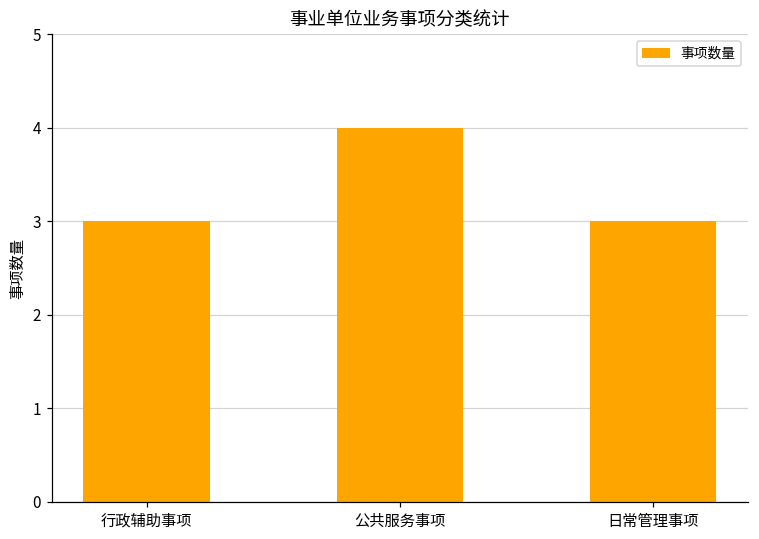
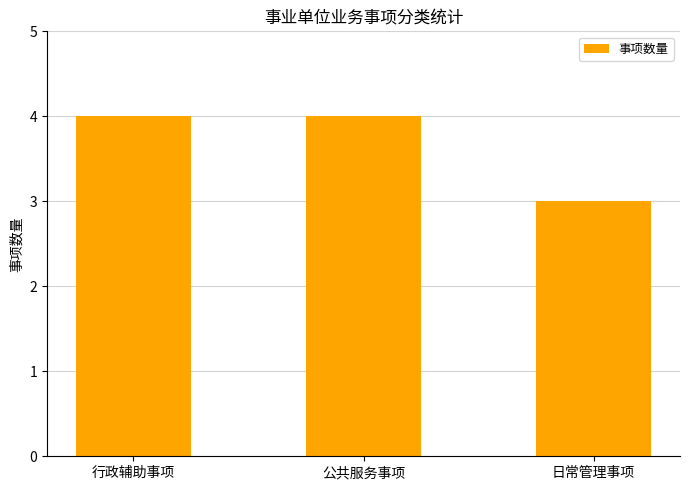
行政辅助事项: 3 -> 4
